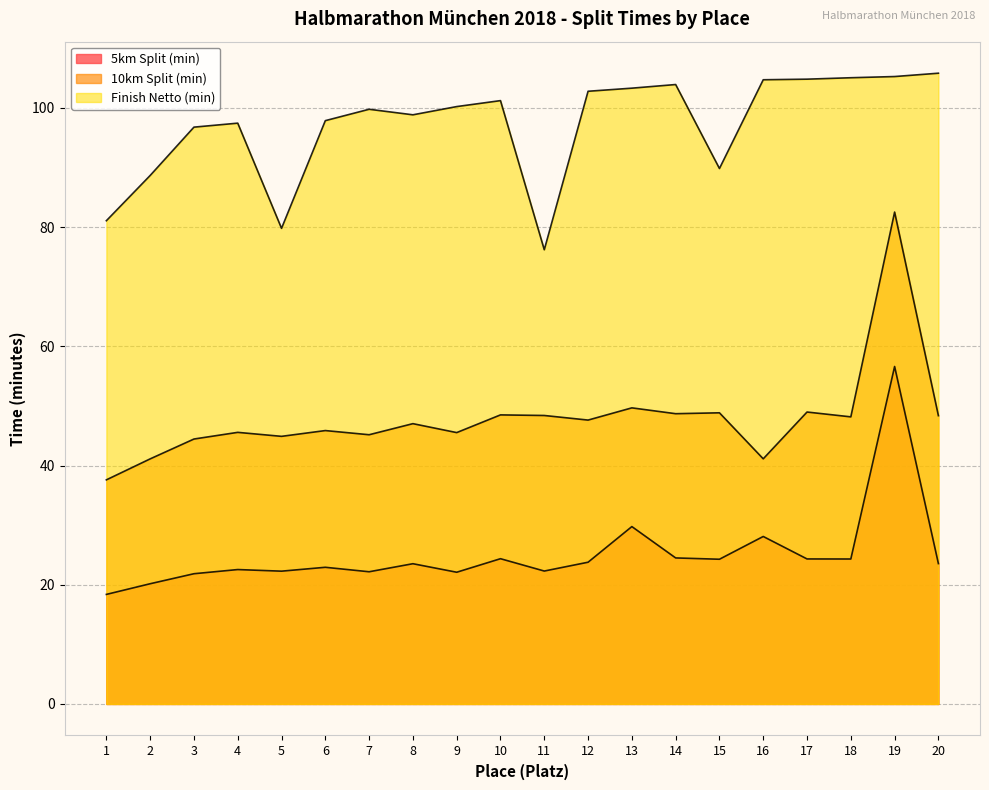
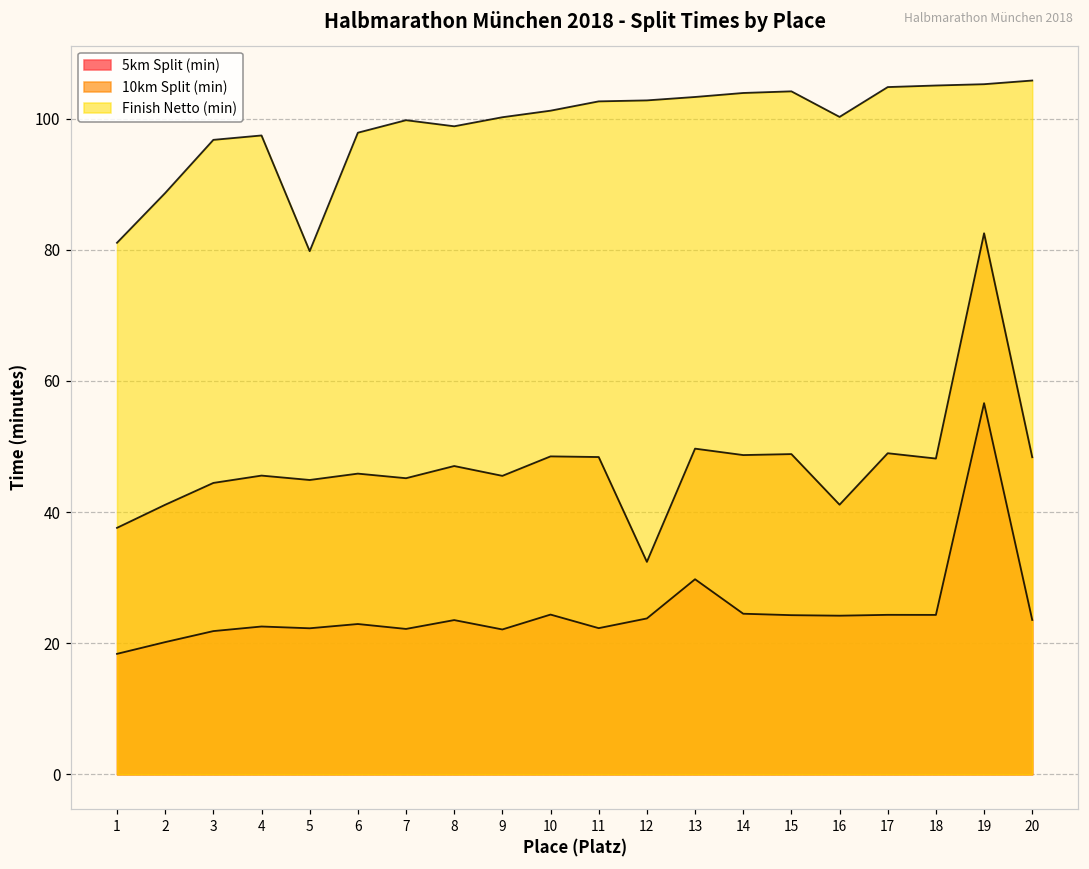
Finish Netto (min), 11: 76 -> 103
10km Split (min), 12: 48 -> 32
Finish Netto (min), 15: 90 -> 104
5km Split (min), 16: 28 -> 24
Finish Netto (min), 16: 105 -> 100
